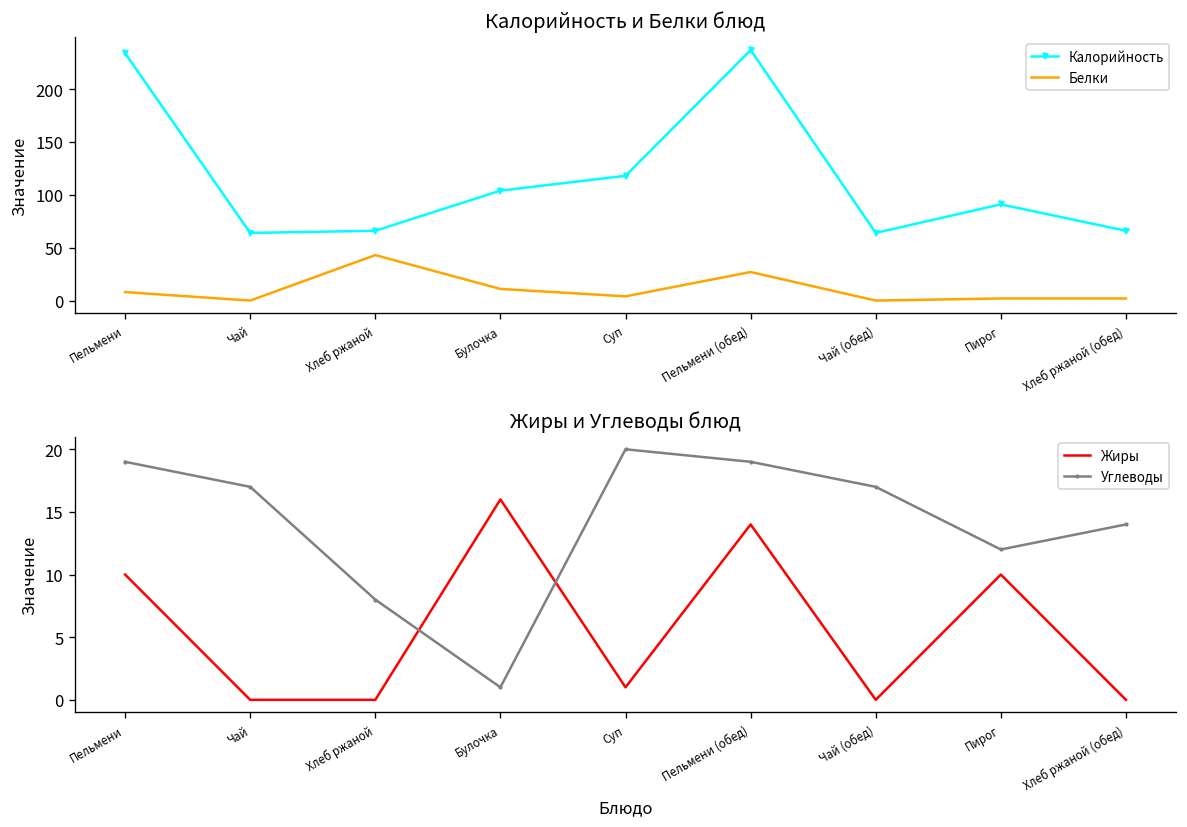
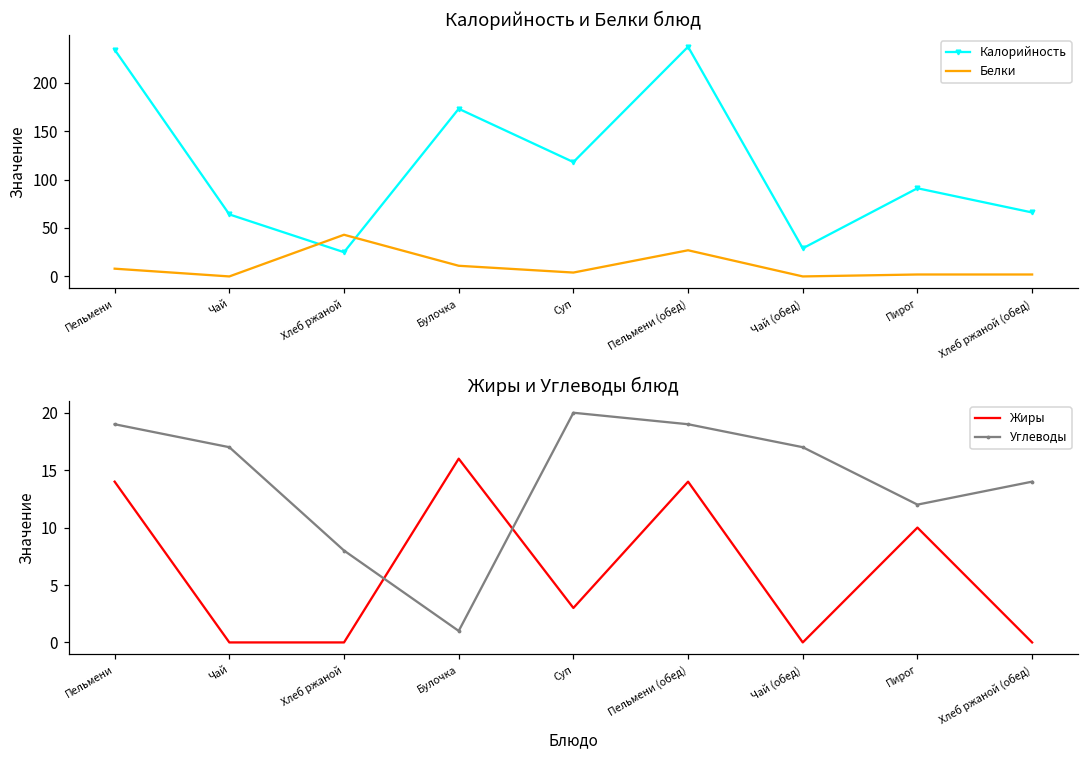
Калорийность и Белки блюд, Калорийность, Хлеб ржаной: 70 -> 30
Калорийность и Белки блюд, Калорийность, Булочка: 100 -> 170
Калорийность и Белки блюд, Калорийность, Чай (обед): 60 -> 30
Жиры и Углеводы блюд, Жиры, Пельмени: 10 -> 14
Жиры и Углеводы блюд, Жиры, Суп: 1 -> 3
